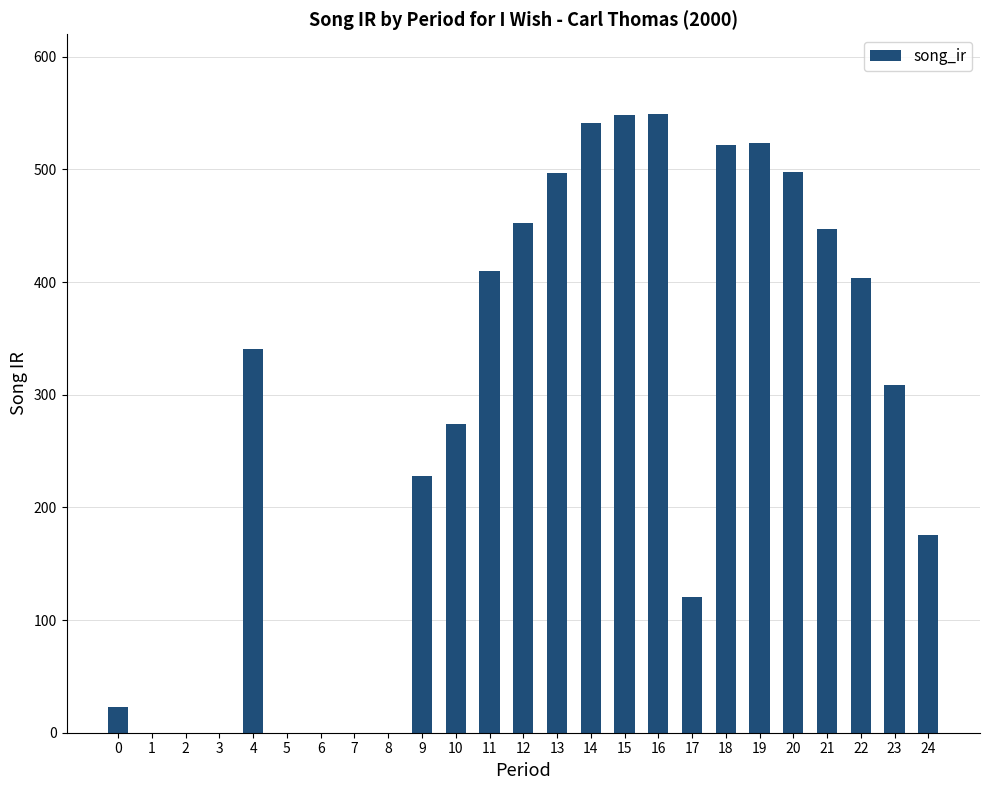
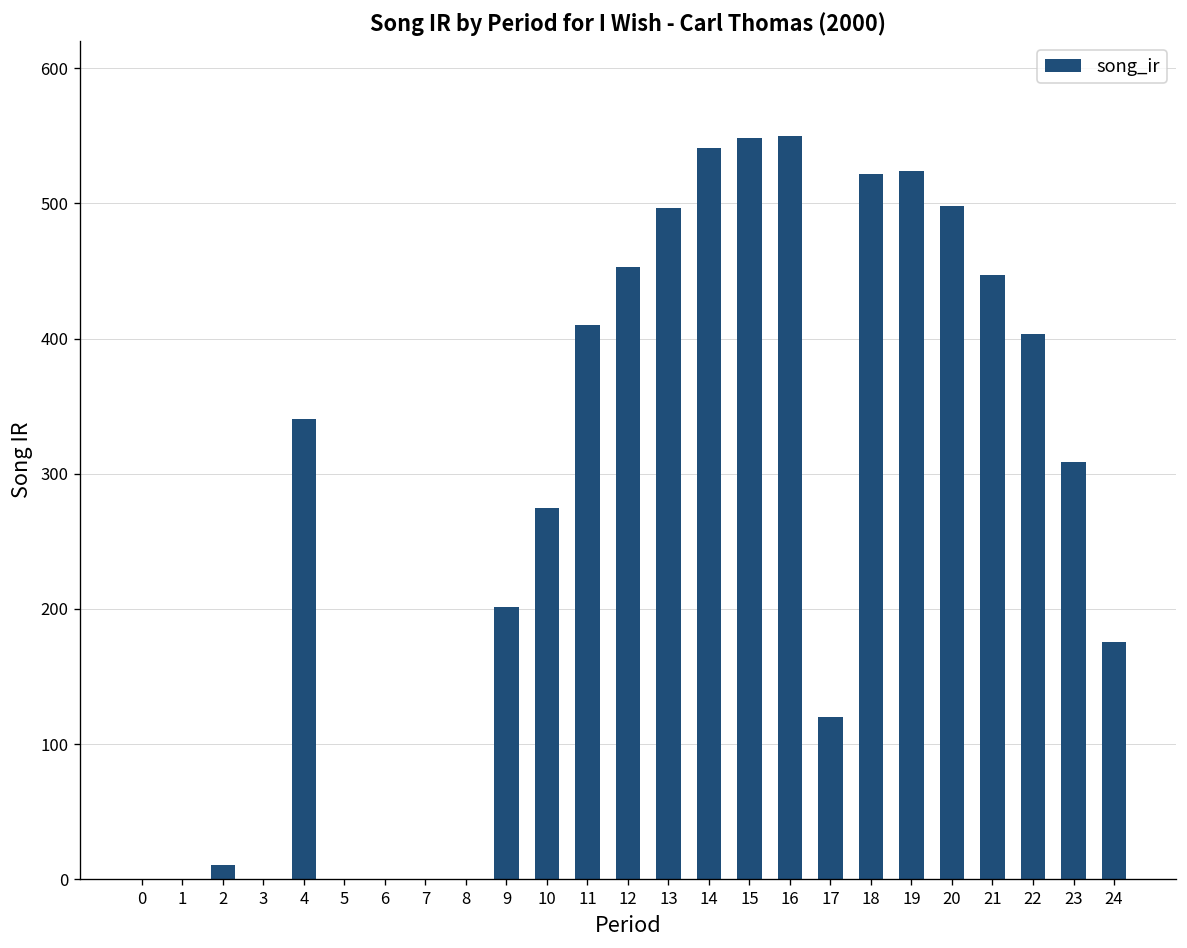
0: 23 -> 0
2: 0 -> 10
9: 228 -> 202
